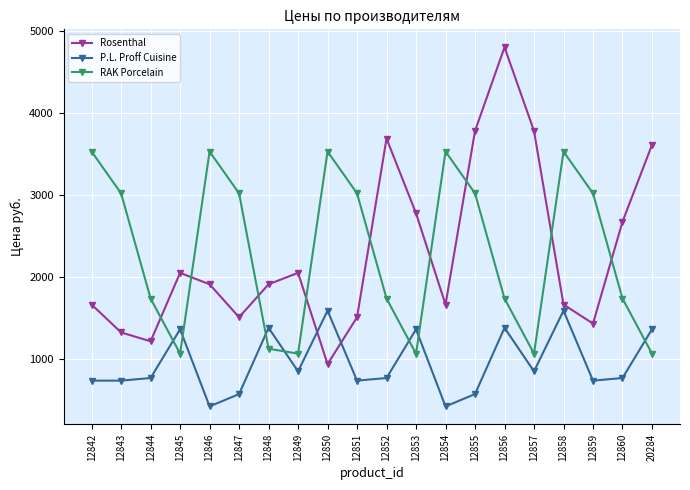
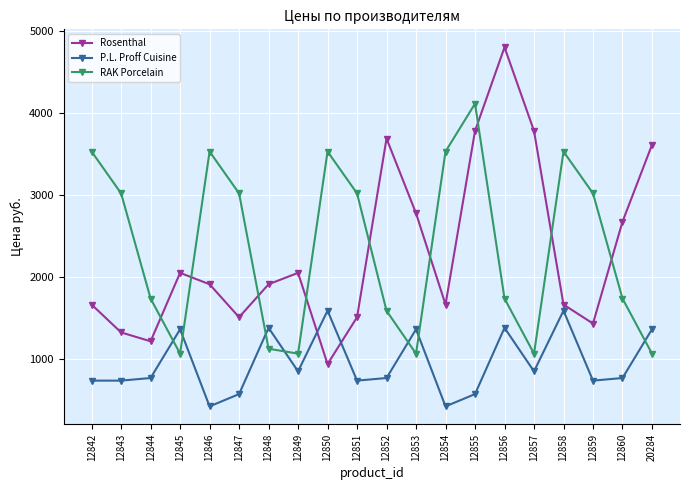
RAK Porcelain, 12852: 1700 -> 1600
RAK Porcelain, 12855: 3000 -> 4100
